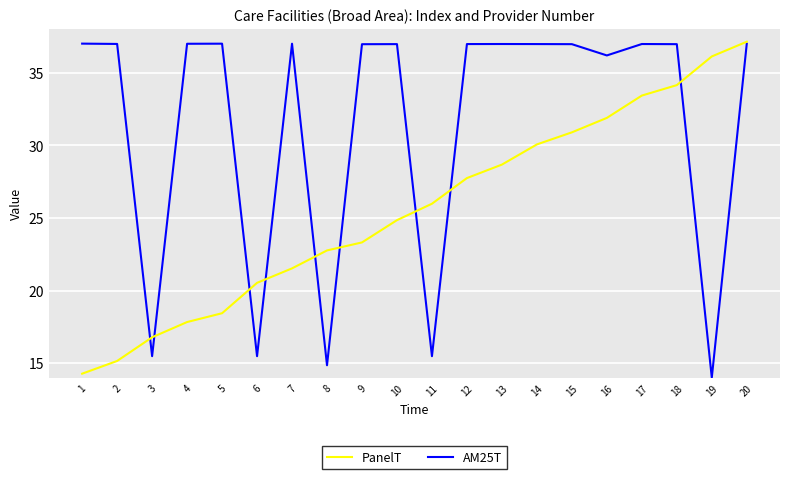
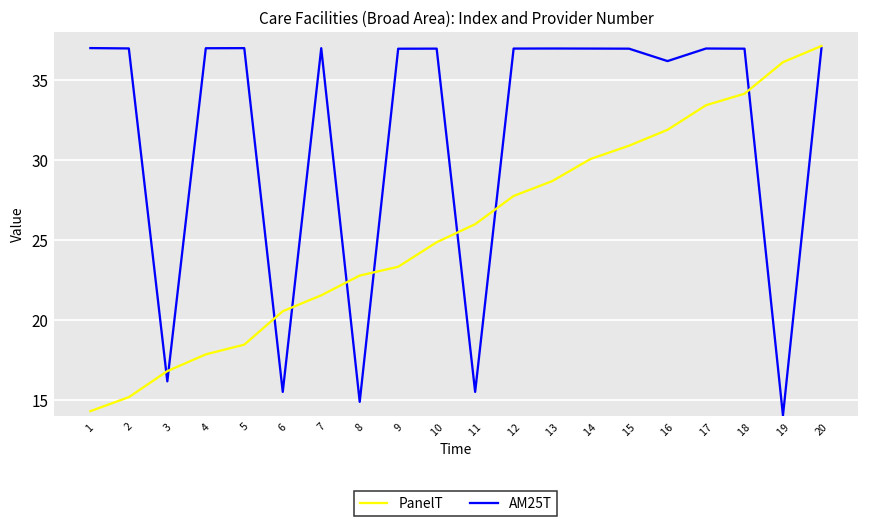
AM25T, 3: 15.5 -> 16.1
